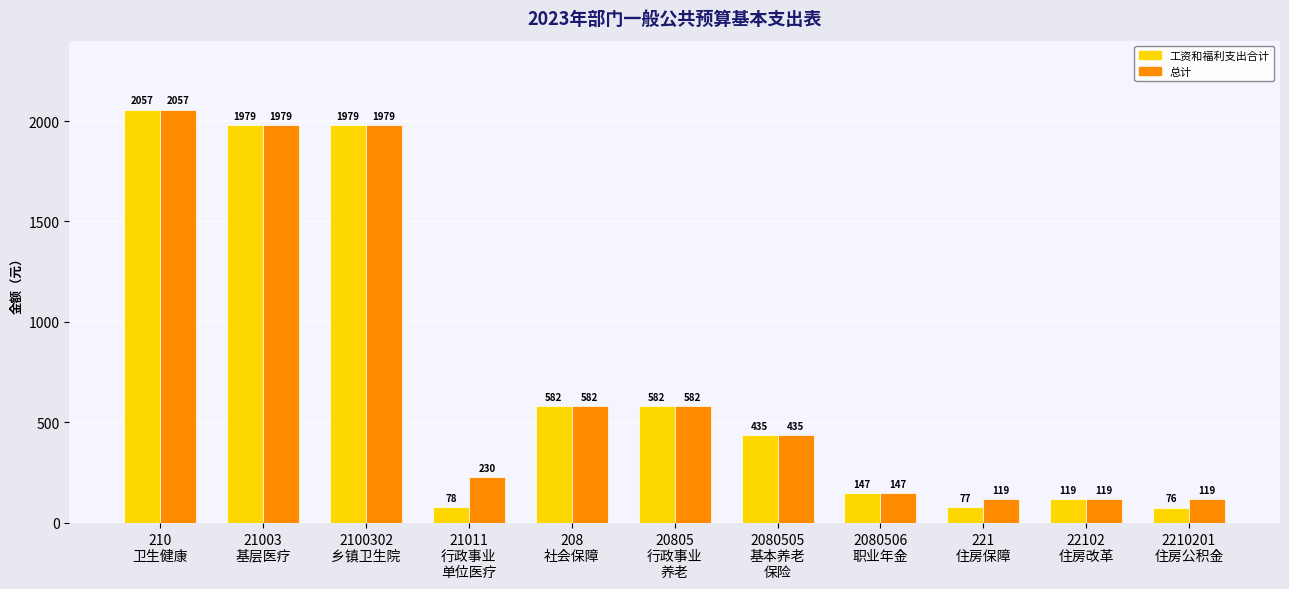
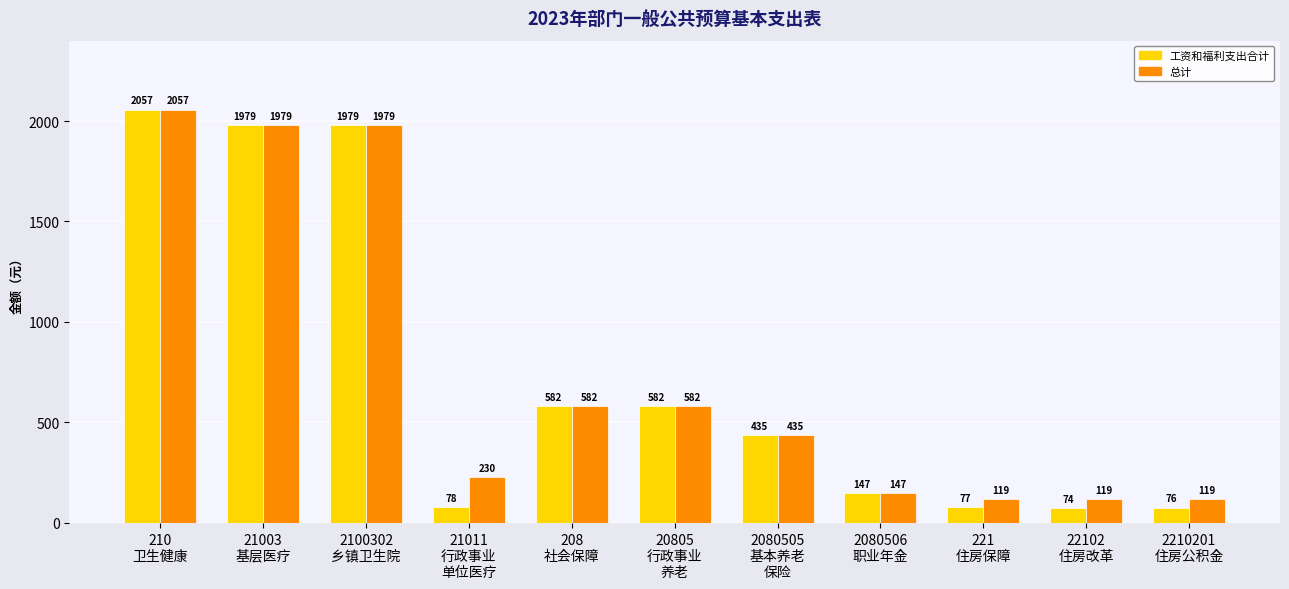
工资和福利支出合计, 22102 住房改革: 119 -> 74
